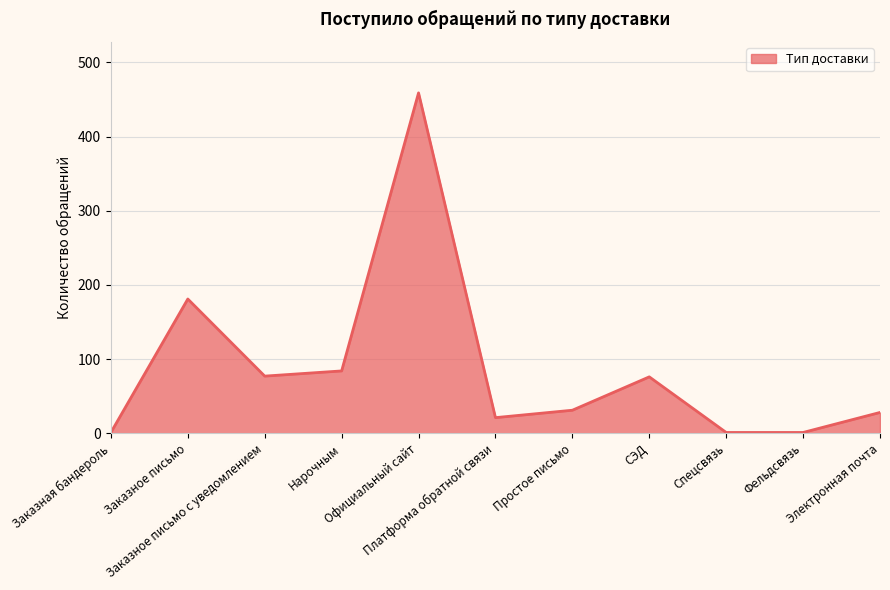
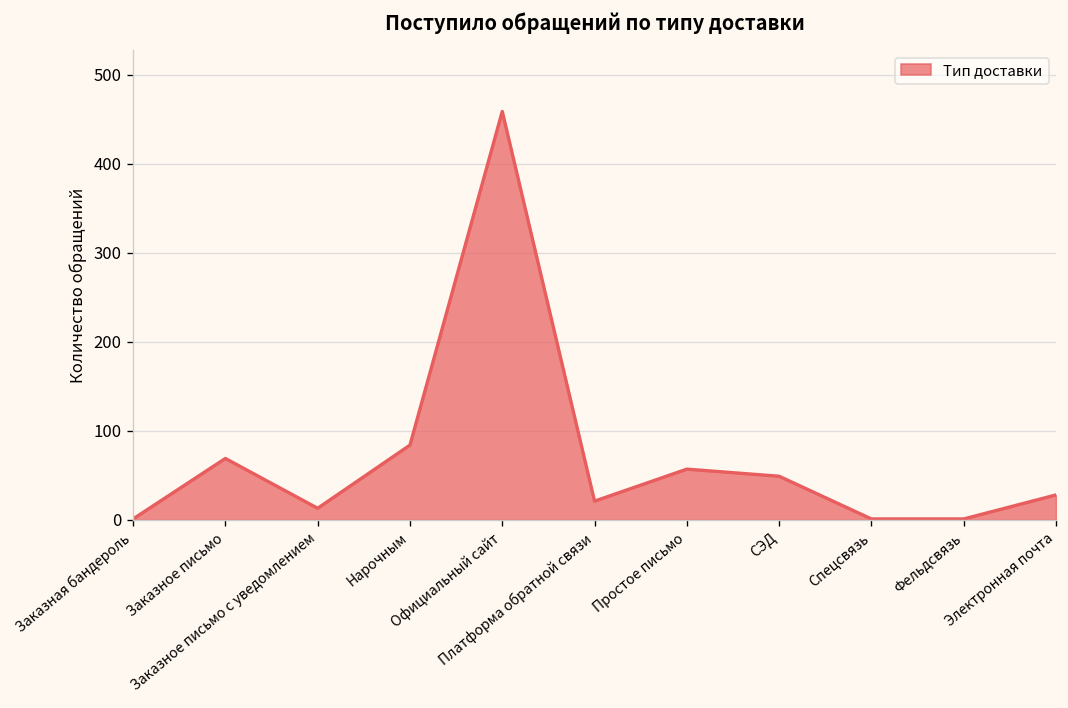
Заказное письмо: 180 -> 70
Заказное письмо с уведомлением: 80 -> 10
Простое письмо: 30 -> 60
СЭД: 80 -> 50
